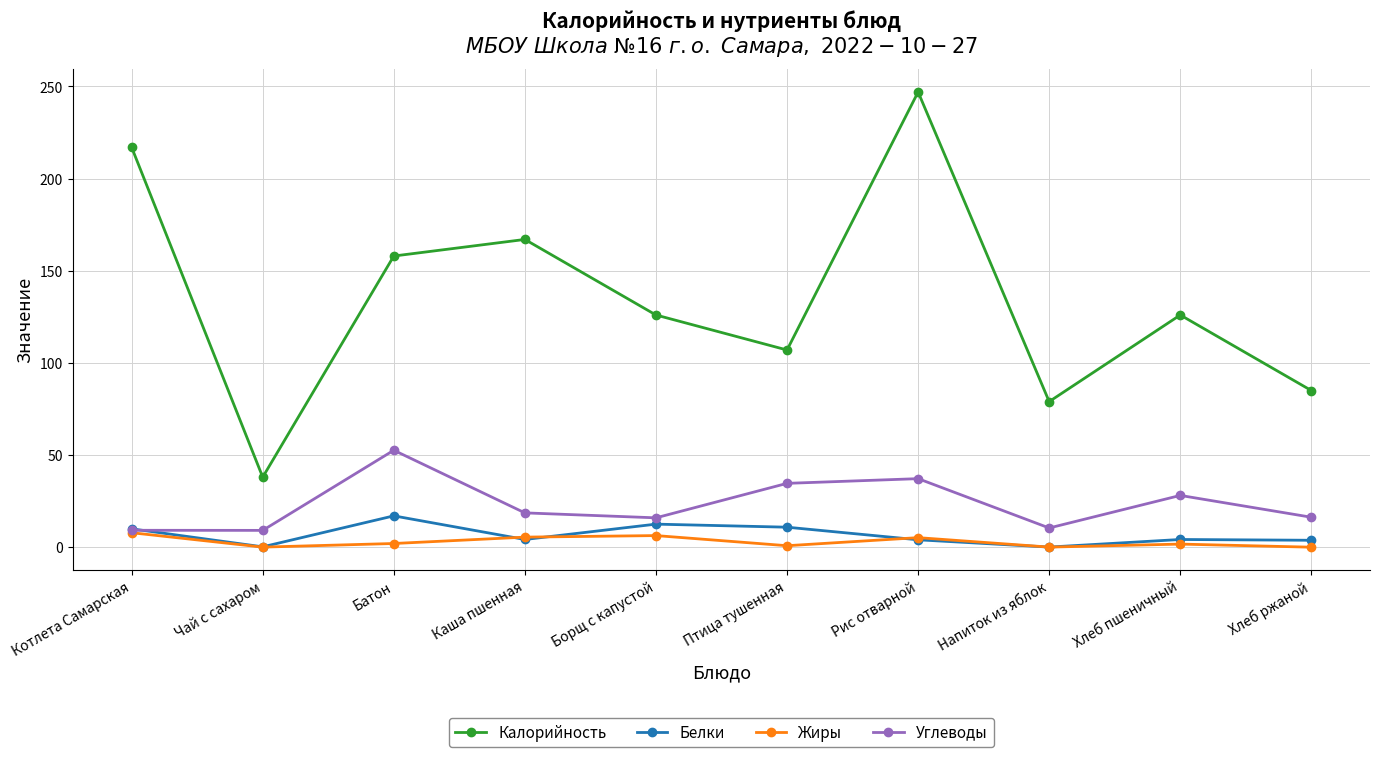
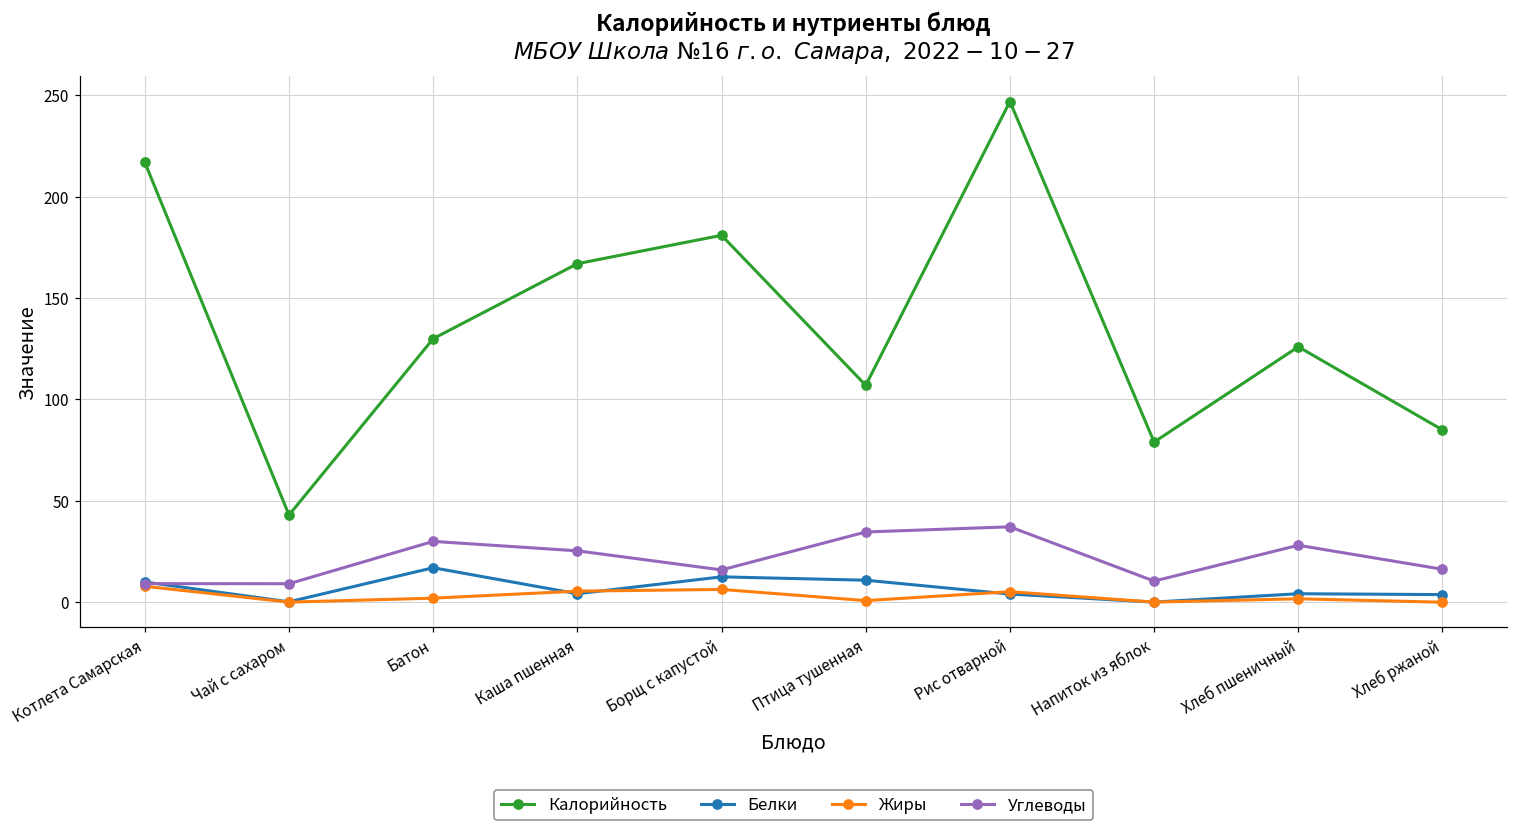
Калорийность, Чай с сахаром: 38 -> 43
Калорийность, Батон: 158 -> 130
Углеводы, Батон: 53 -> 30
Углеводы, Каша пшенная: 19 -> 25
Калорийность, Борщ с капустой: 126 -> 181
